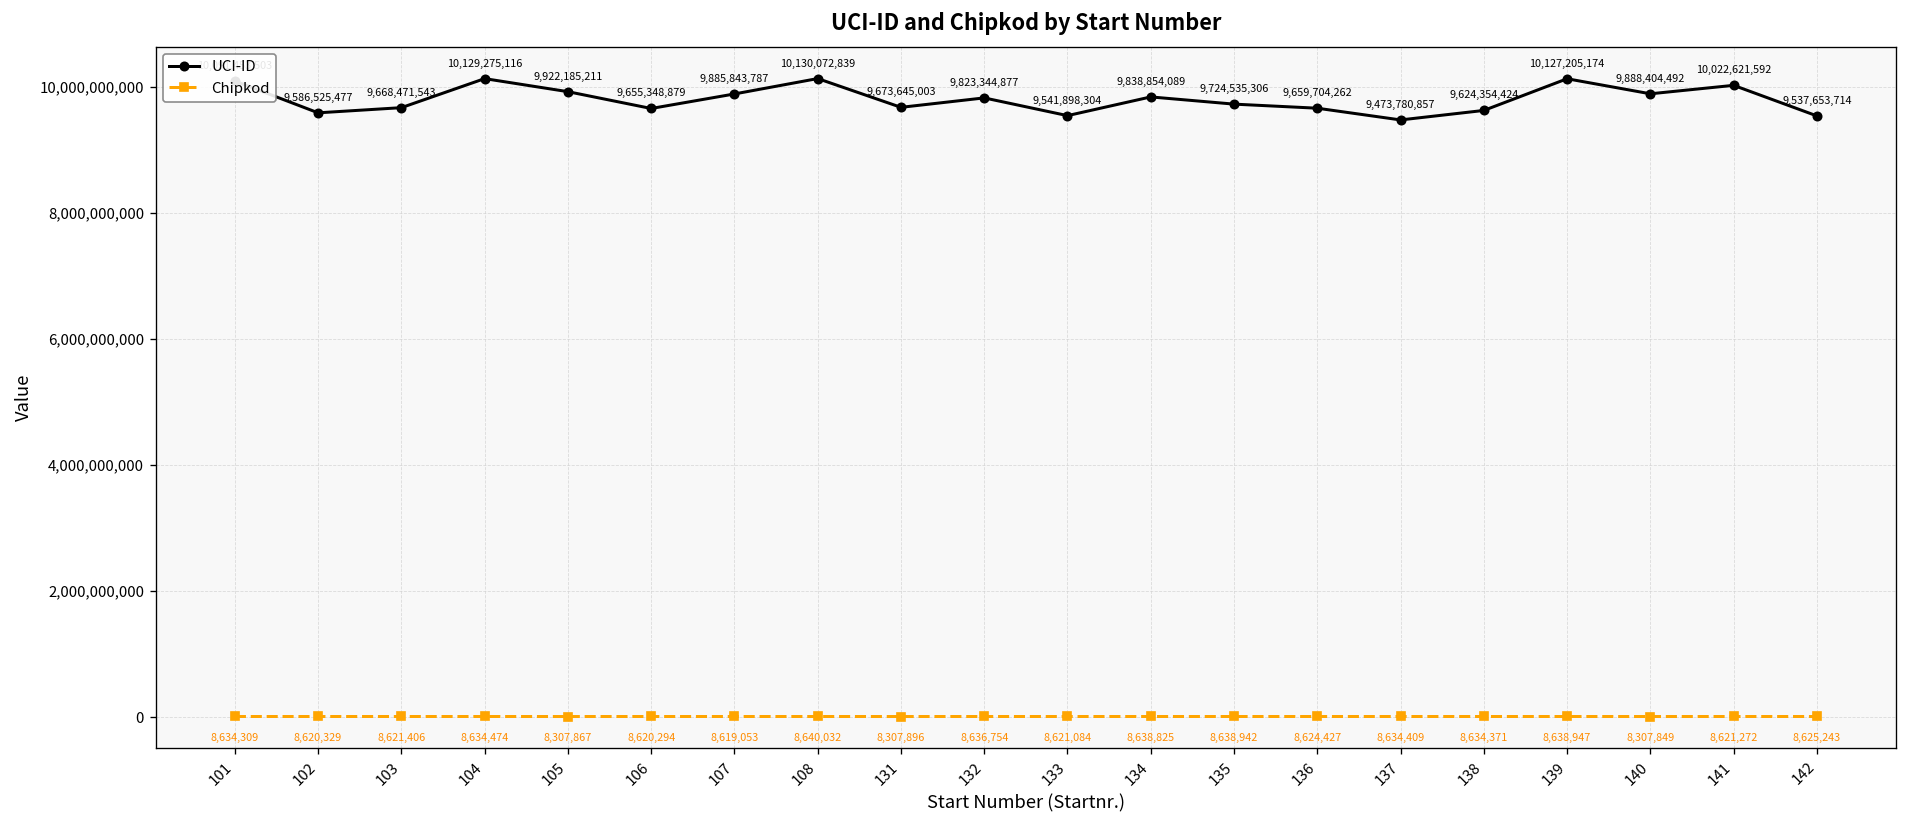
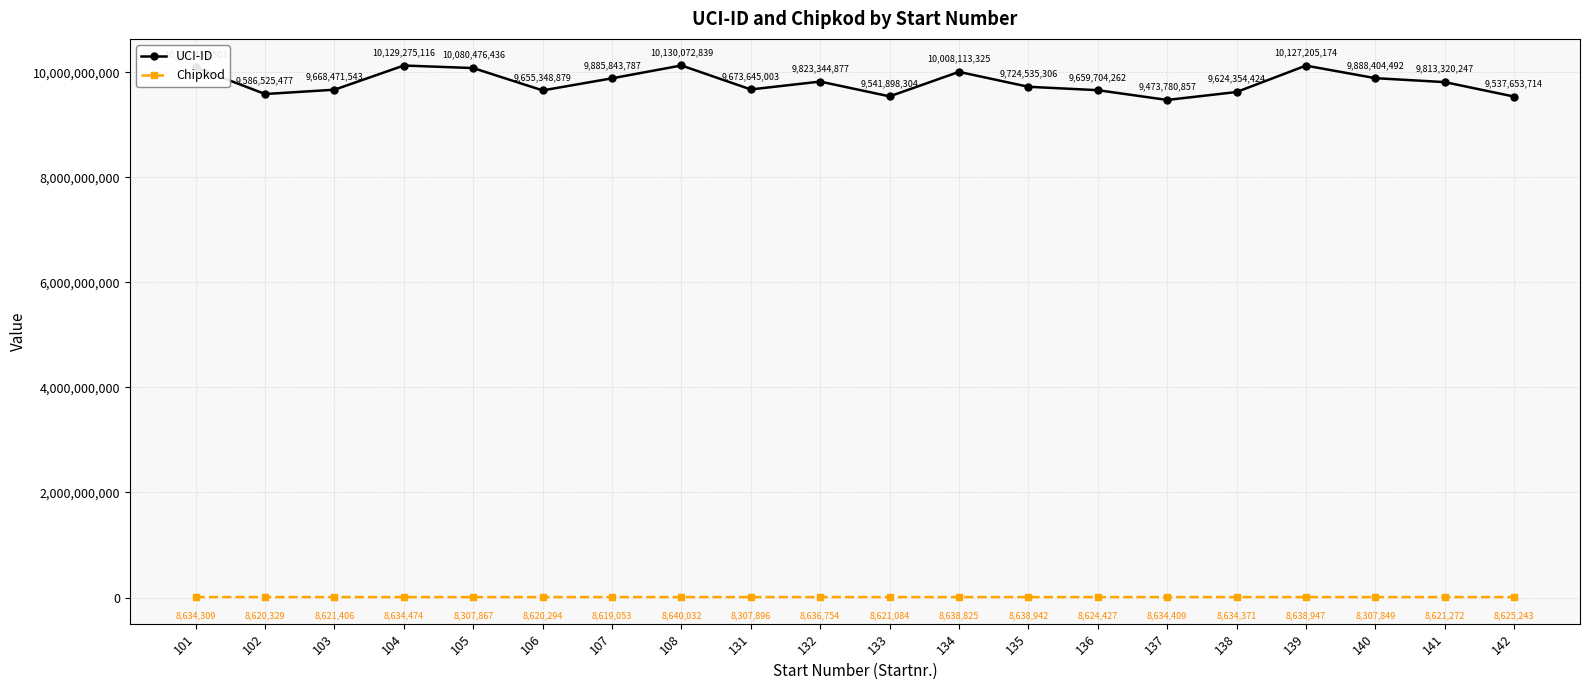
UCI-ID, 105: 9,922,185,211 -> 10,080,476,436
UCI-ID, 134: 9,838,854,089 -> 10,008,113,325
UCI-ID, 141: 10,022,621,592 -> 9,813,320,247
